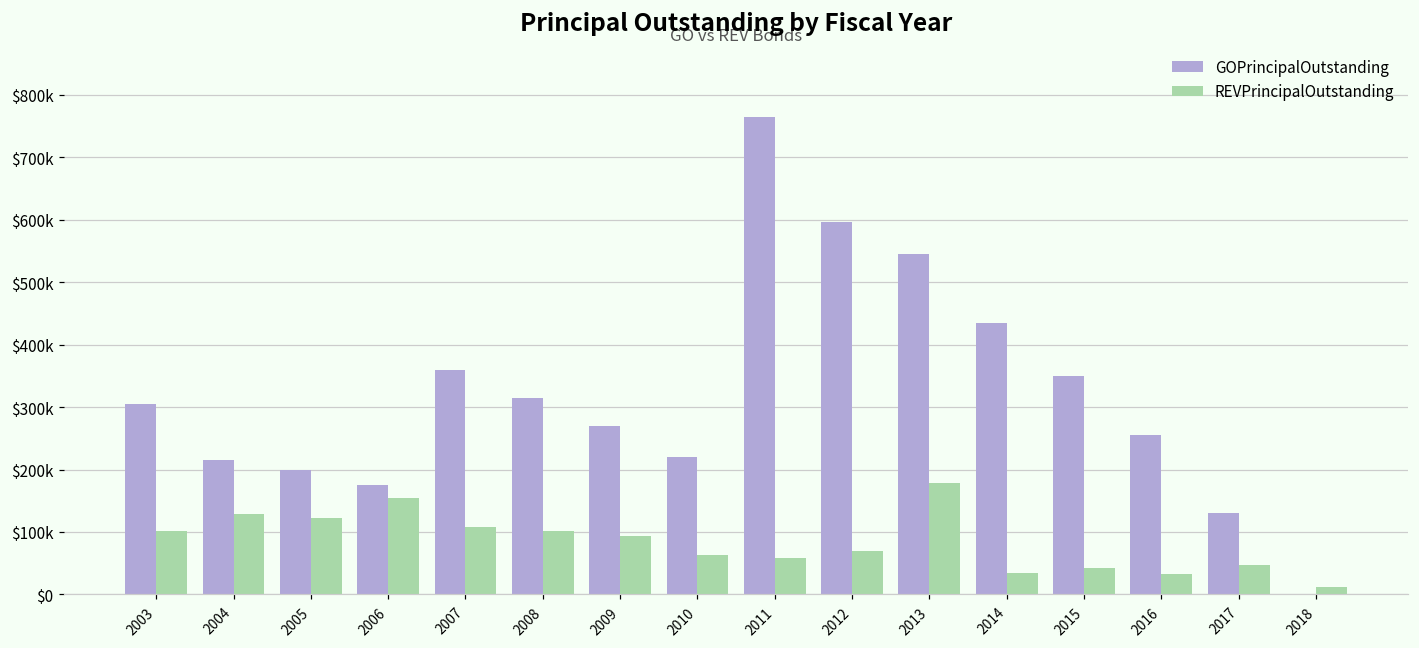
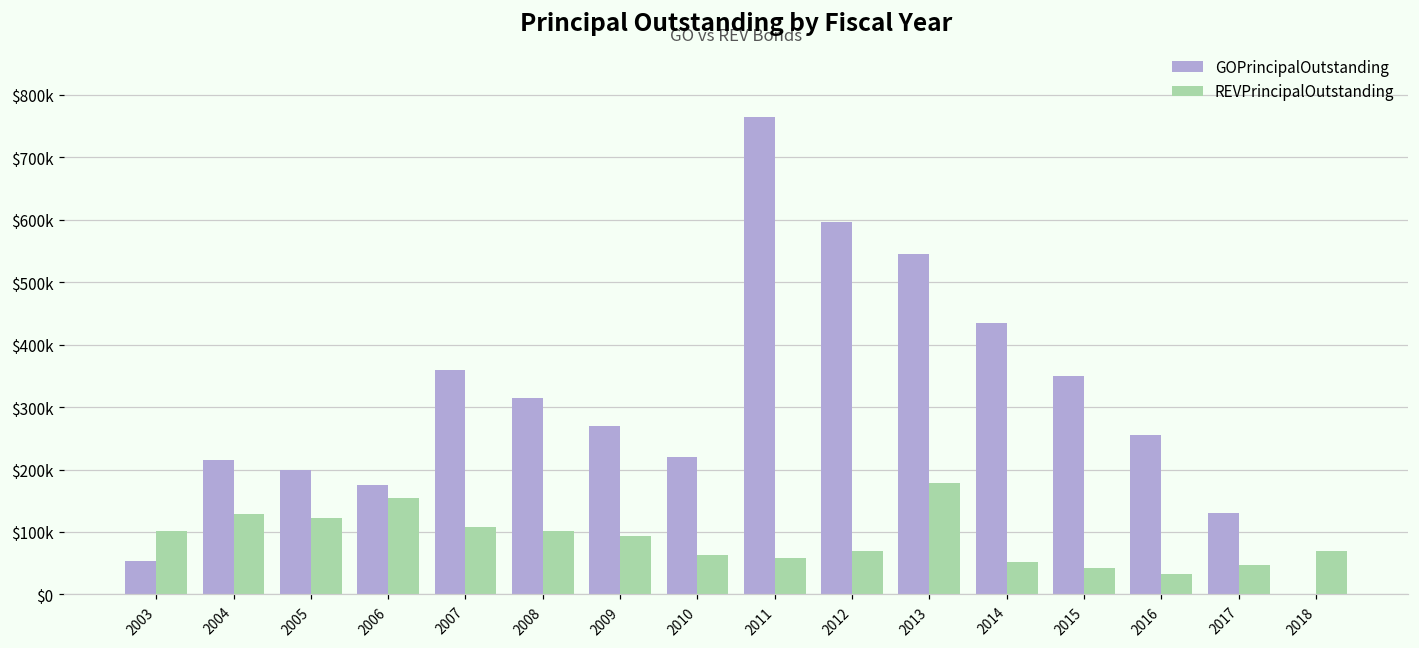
GOPrincipalOutstanding, 2003: $310000 -> $50000
REVPrincipalOutstanding, 2014: $30000 -> $50000
REVPrincipalOutstanding, 2018: $10000 -> $70000
